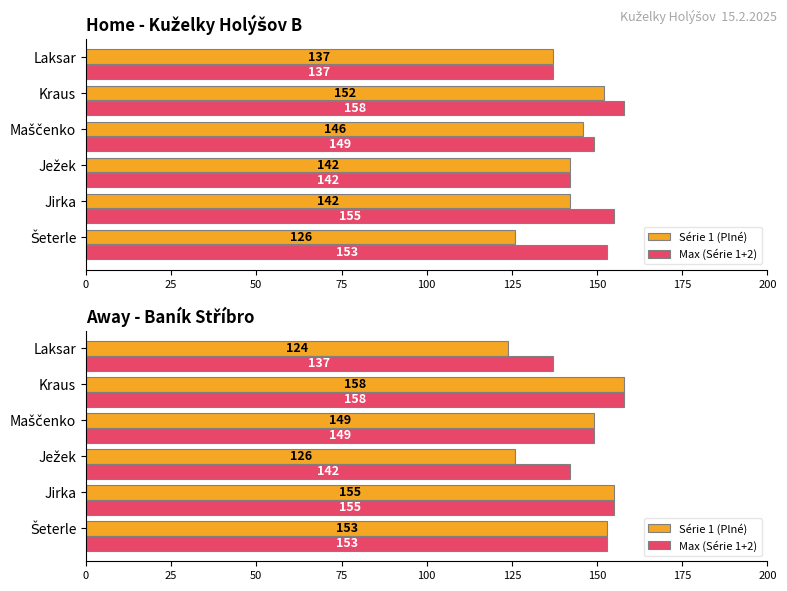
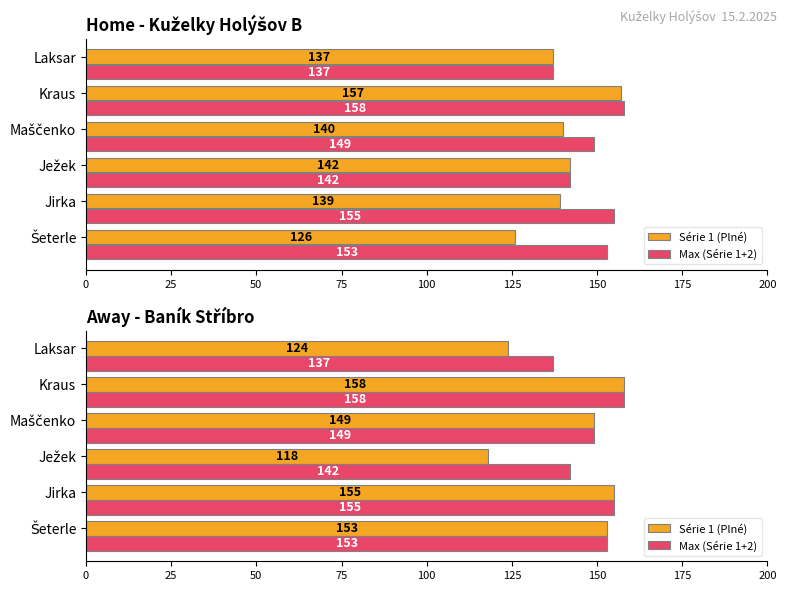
Home - Kuželky Holýšov B, Série 1 (Plné), Kraus: 152 -> 157
Home - Kuželky Holýšov B, Série 1 (Plné), Maščenko: 146 -> 140
Home - Kuželky Holýšov B, Série 1 (Plné), Jirka: 142 -> 139
Away - Baník Stříbro, Série 1 (Plné), Ježek: 126 -> 118
